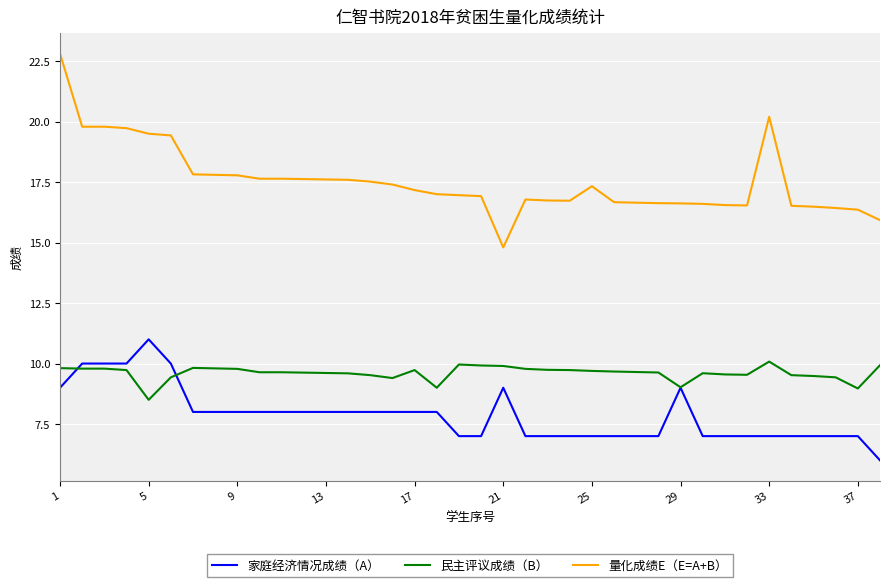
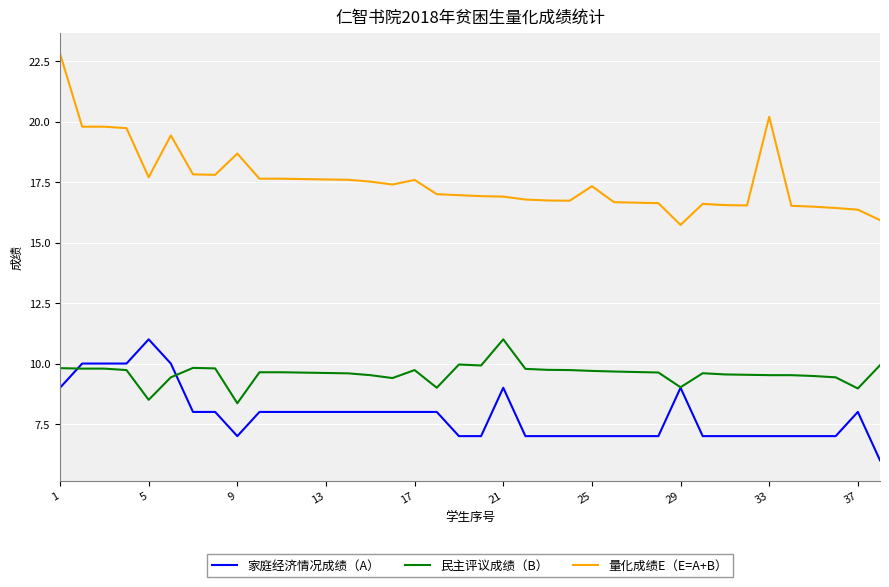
量化成绩E（E=A+B）, 5: 19.5 -> 17.7
家庭经济情况成绩（A）, 9: 8 -> 7
民主评议成绩（B）, 9: 9.8 -> 8.4
量化成绩E（E=A+B）, 9: 17.8 -> 18.7
量化成绩E（E=A+B）, 17: 17.2 -> 17.6
民主评议成绩（B）, 21: 9.9 -> 11.0
量化成绩E（E=A+B）, 21: 14.8 -> 16.9
量化成绩E（E=A+B）, 29: 16.6 -> 15.7
民主评议成绩（B）, 33: 10.1 -> 9.5
家庭经济情况成绩（A）, 37: 7 -> 8
